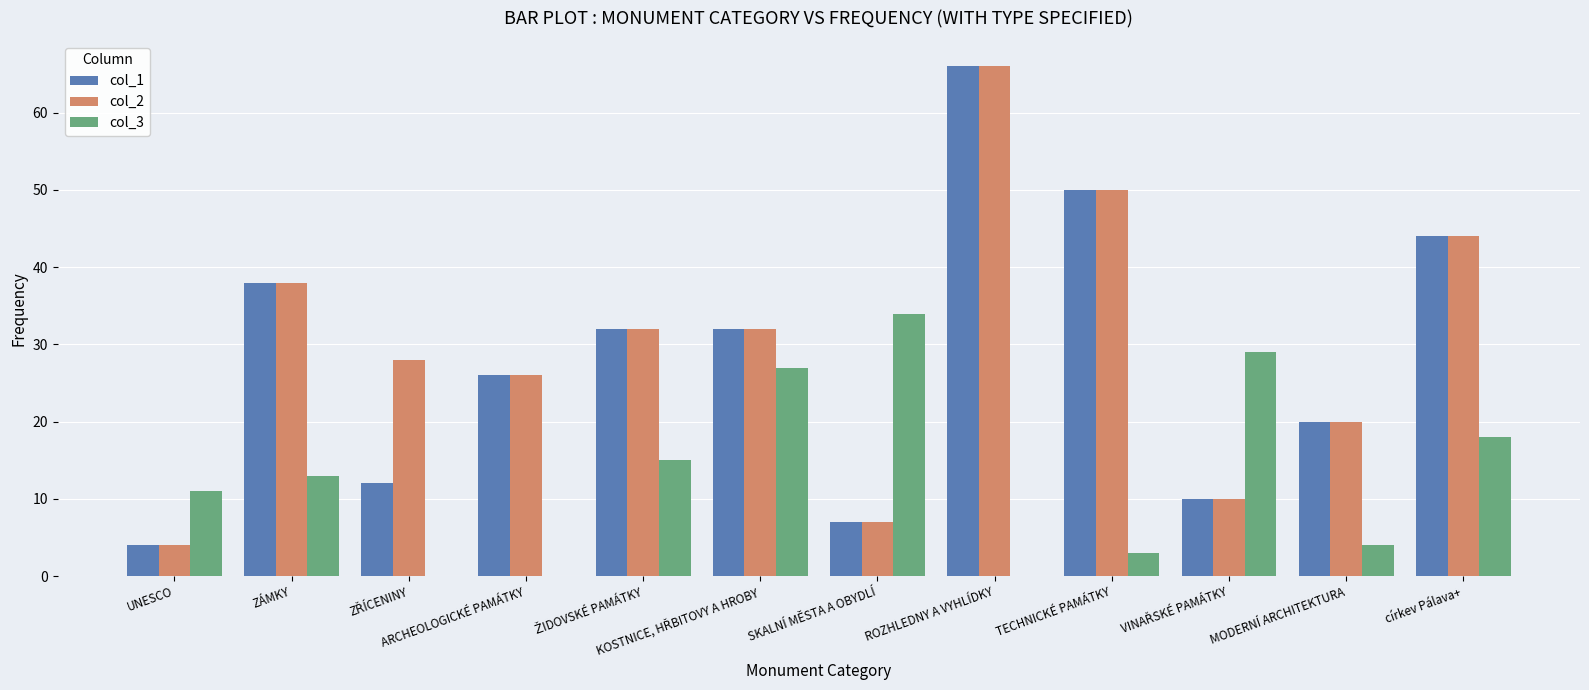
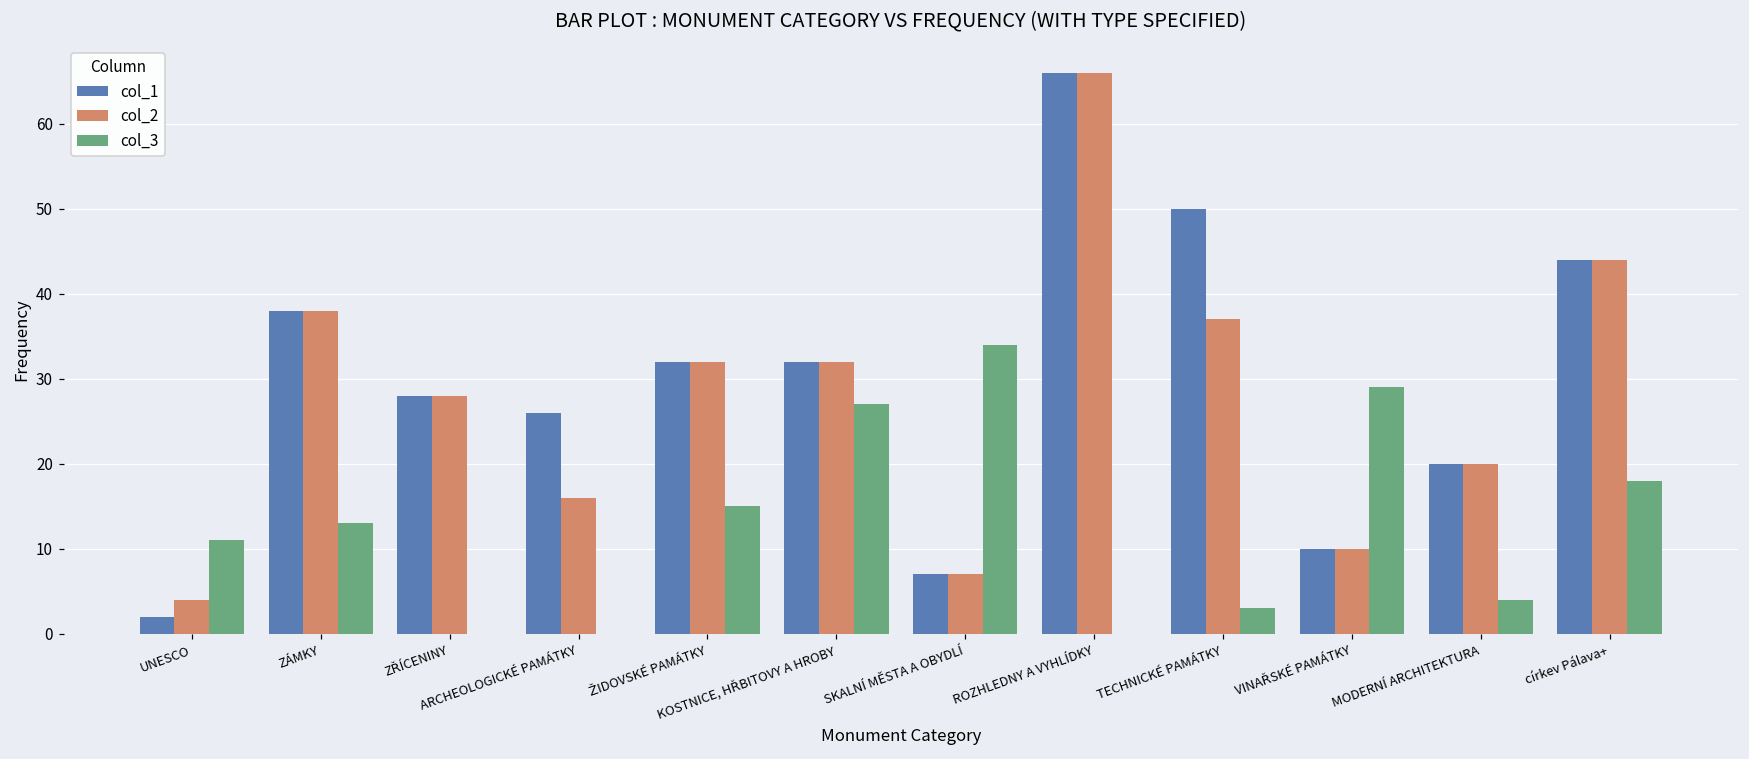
col_1, UNESCO: 4 -> 2
col_1, ZŘÍCENINY: 12 -> 28
col_2, ARCHEOLOGICKÉ PAMÁTKY: 26 -> 16
col_2, TECHNICKÉ PAMÁTKY: 50 -> 37
